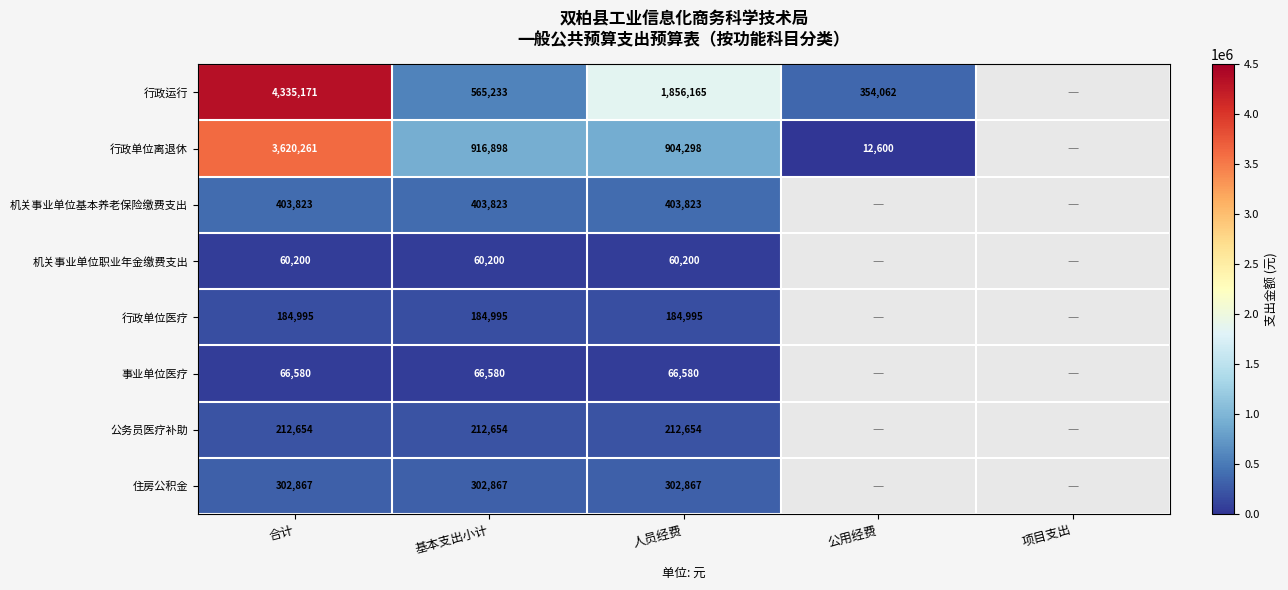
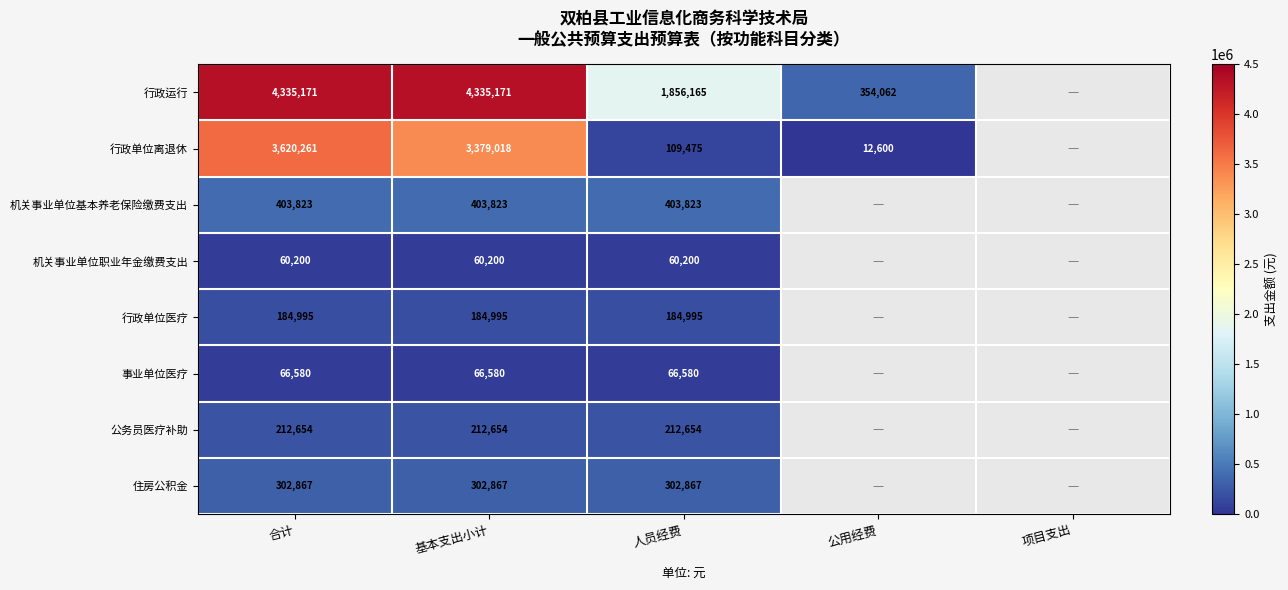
行政运行, 基本支出小计: 565,233 -> 4,335,171
行政单位离退休, 基本支出小计: 916,898 -> 3,379,018
行政单位离退休, 人员经费: 904,298 -> 109,475
